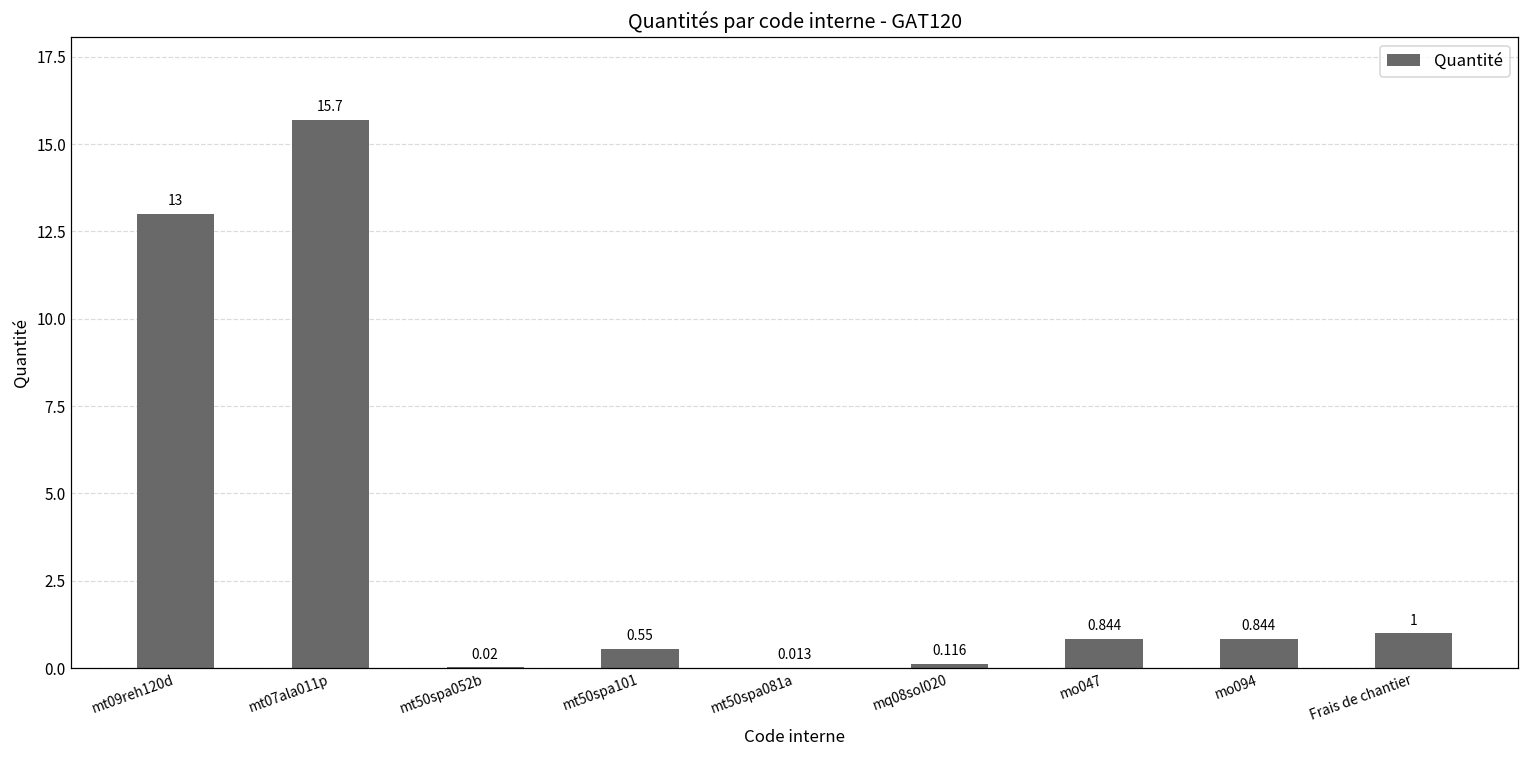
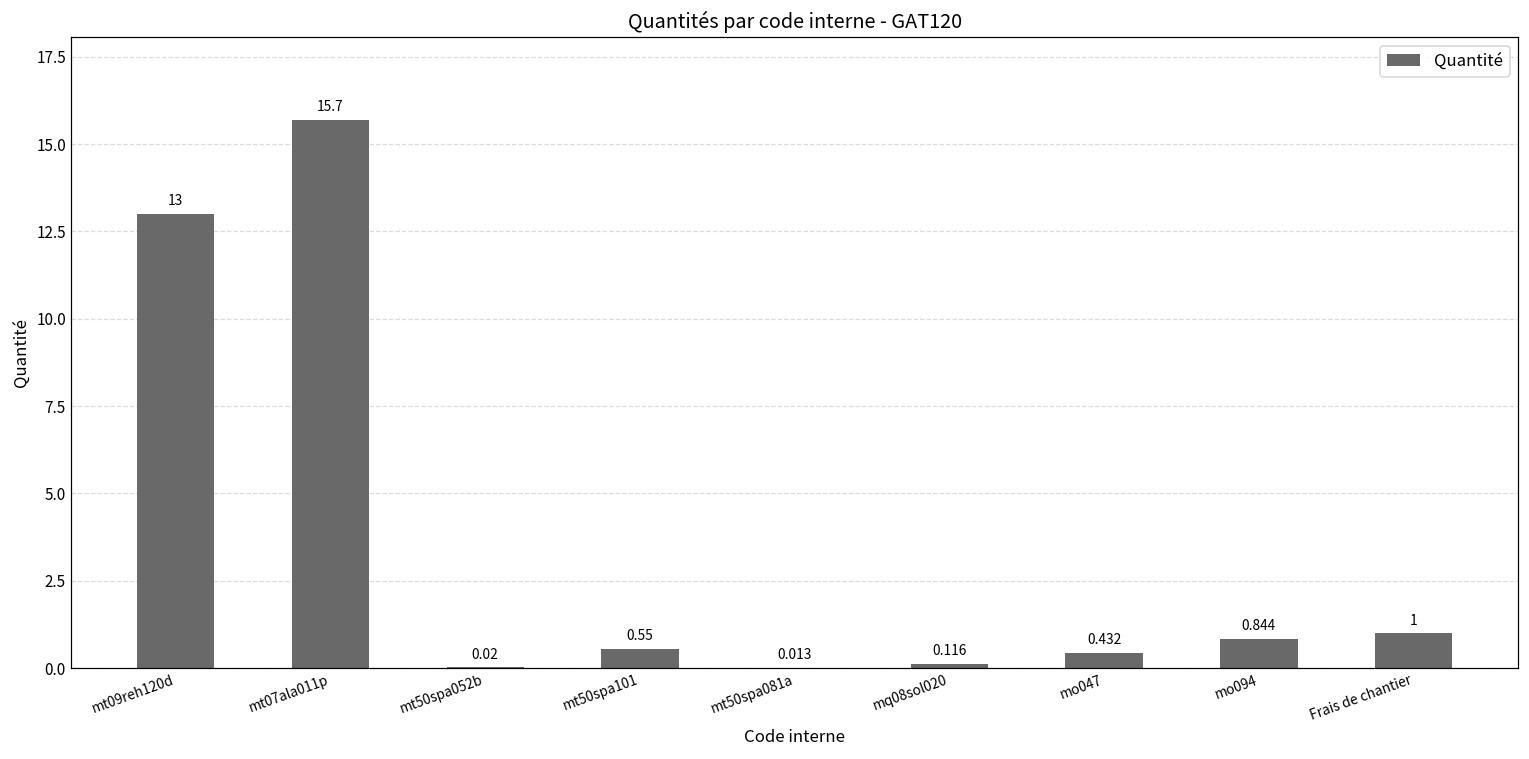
mo047: 0.844 -> 0.432
